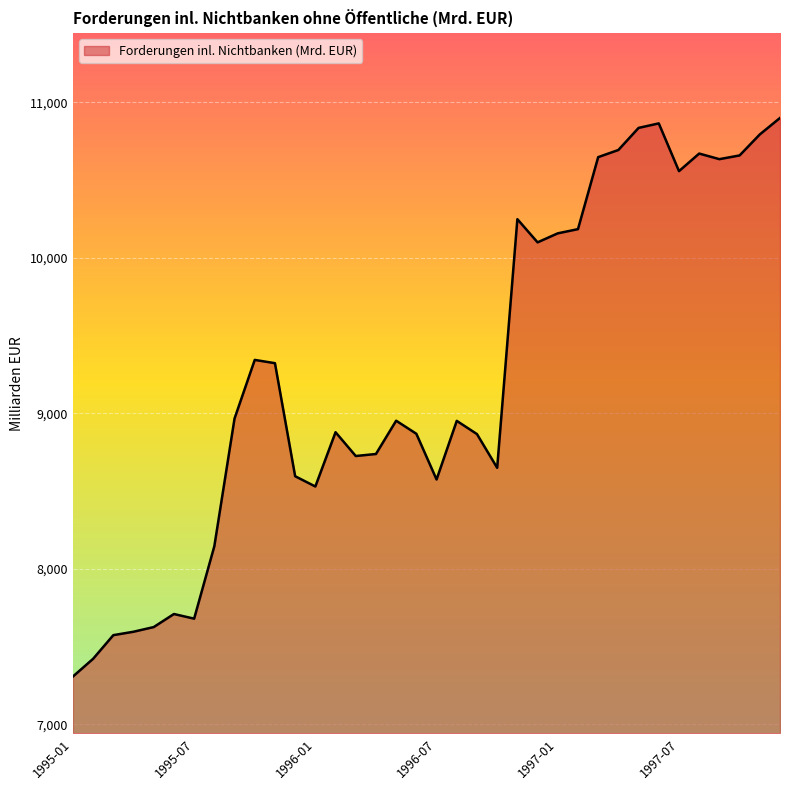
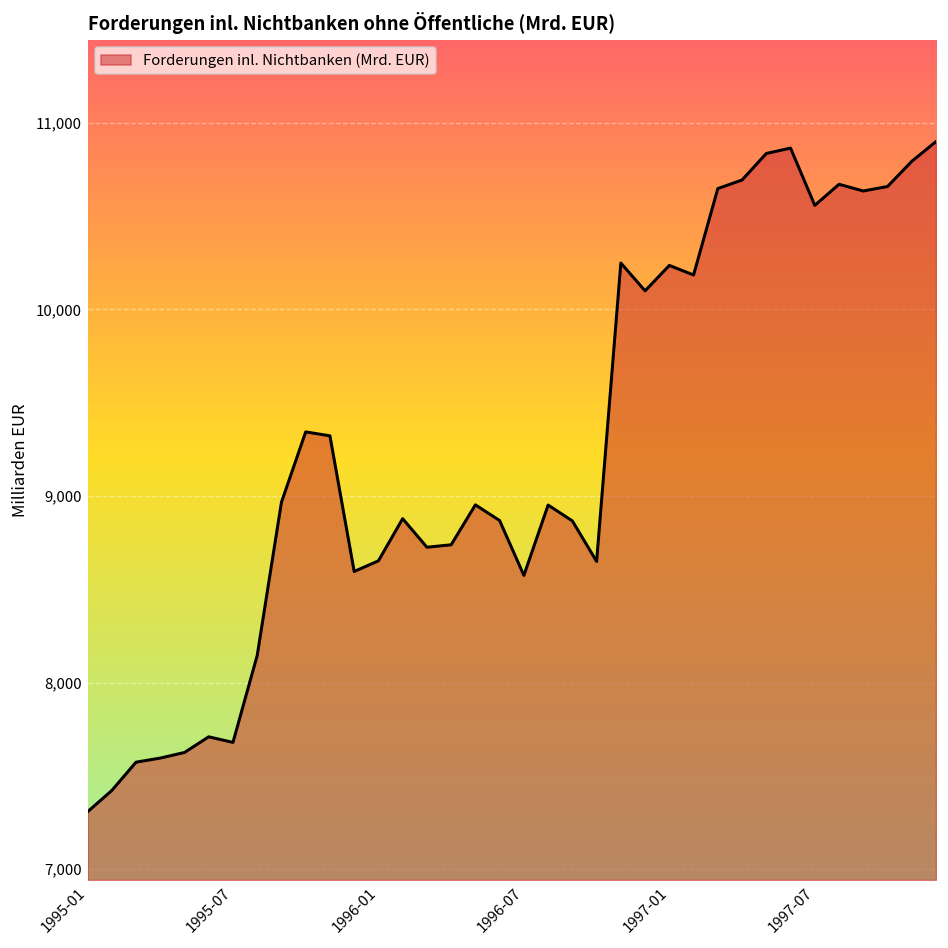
1996-01: 8,530 -> 8,650
1997-01: 10,160 -> 10,240
